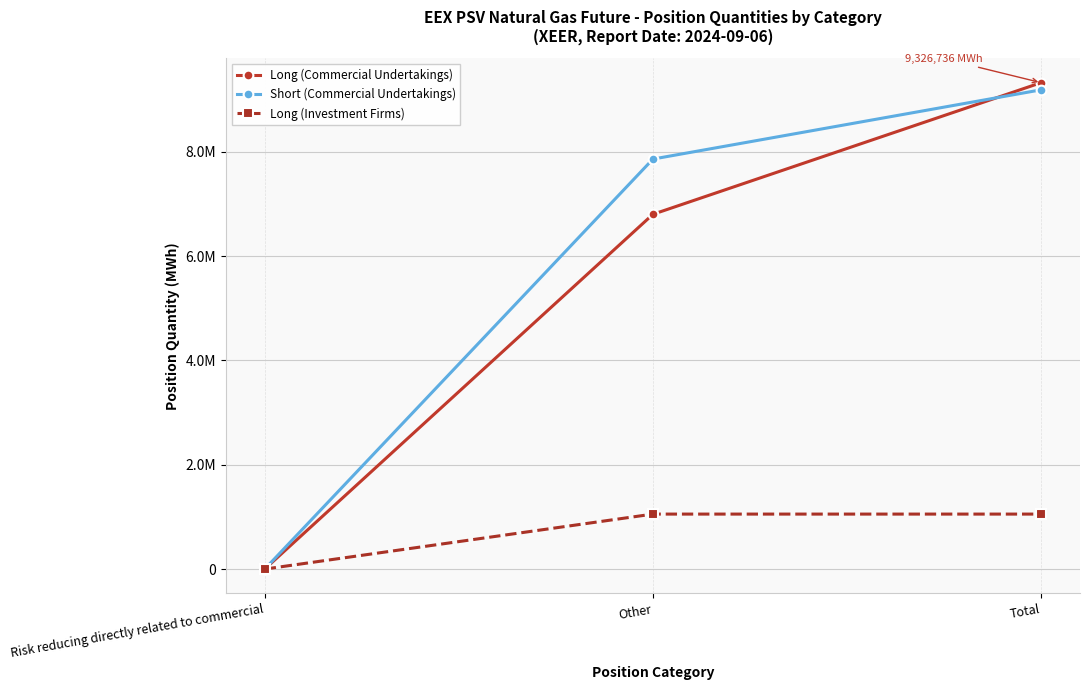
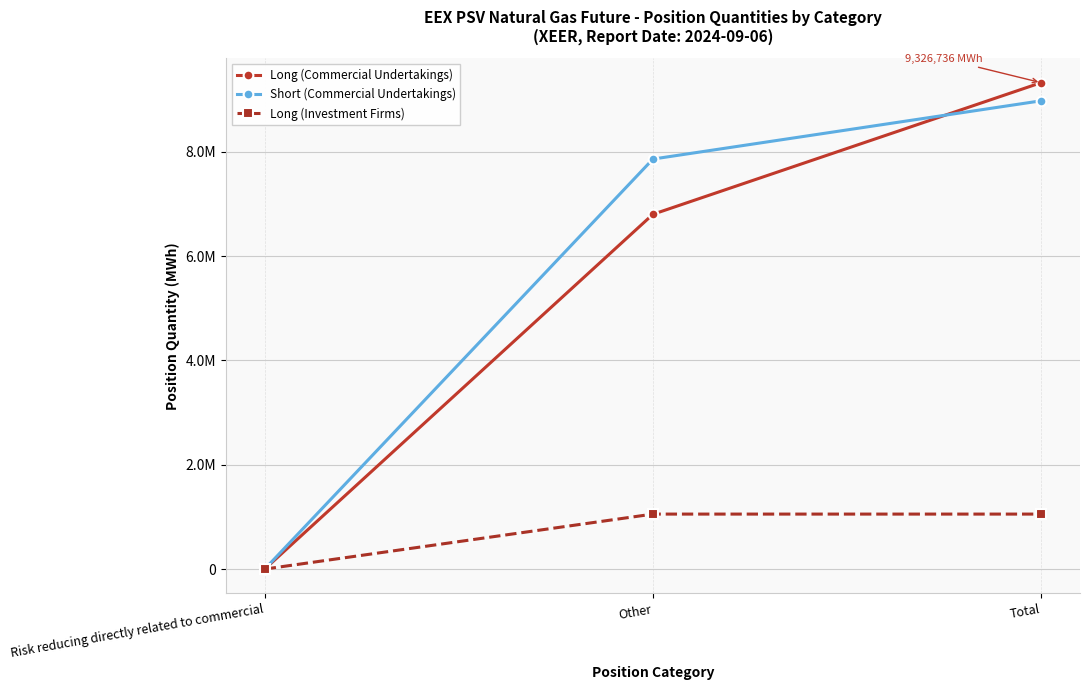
Short (Commercial Undertakings), Total: 9200000 -> 9000000
